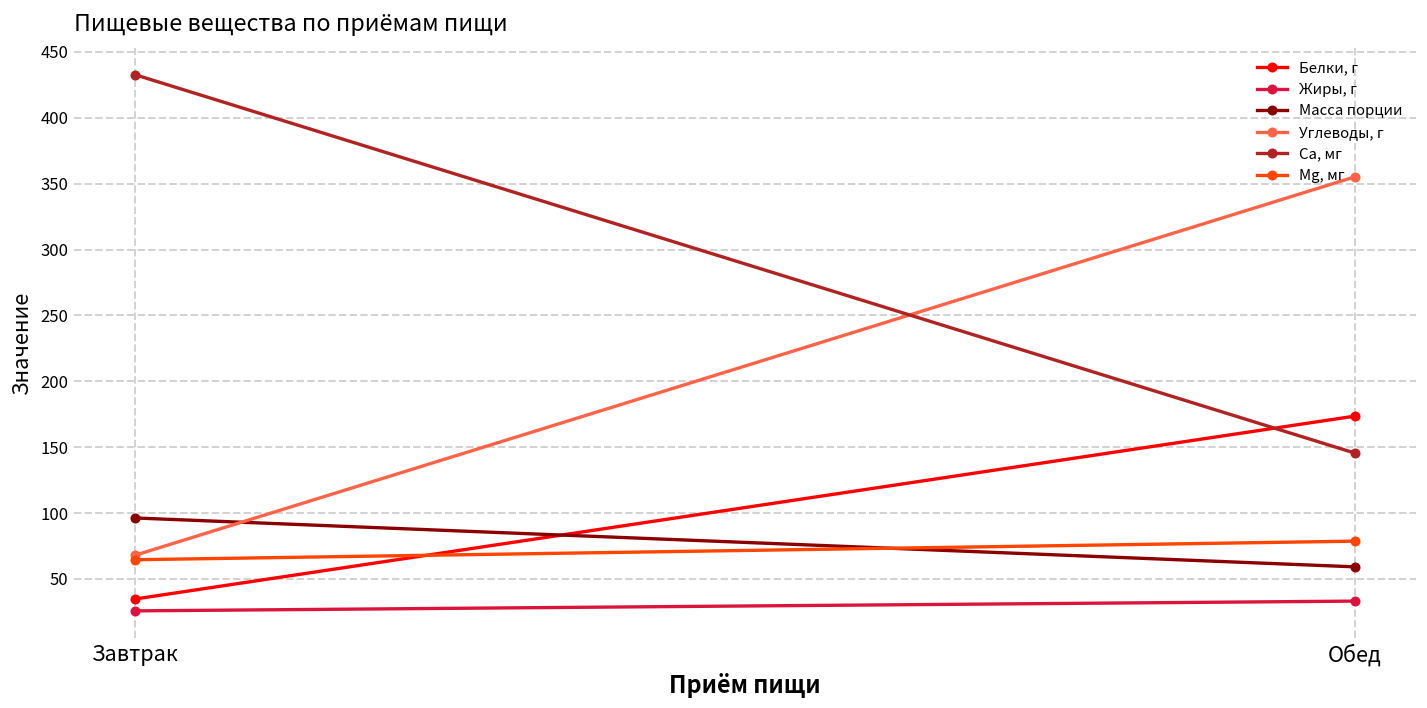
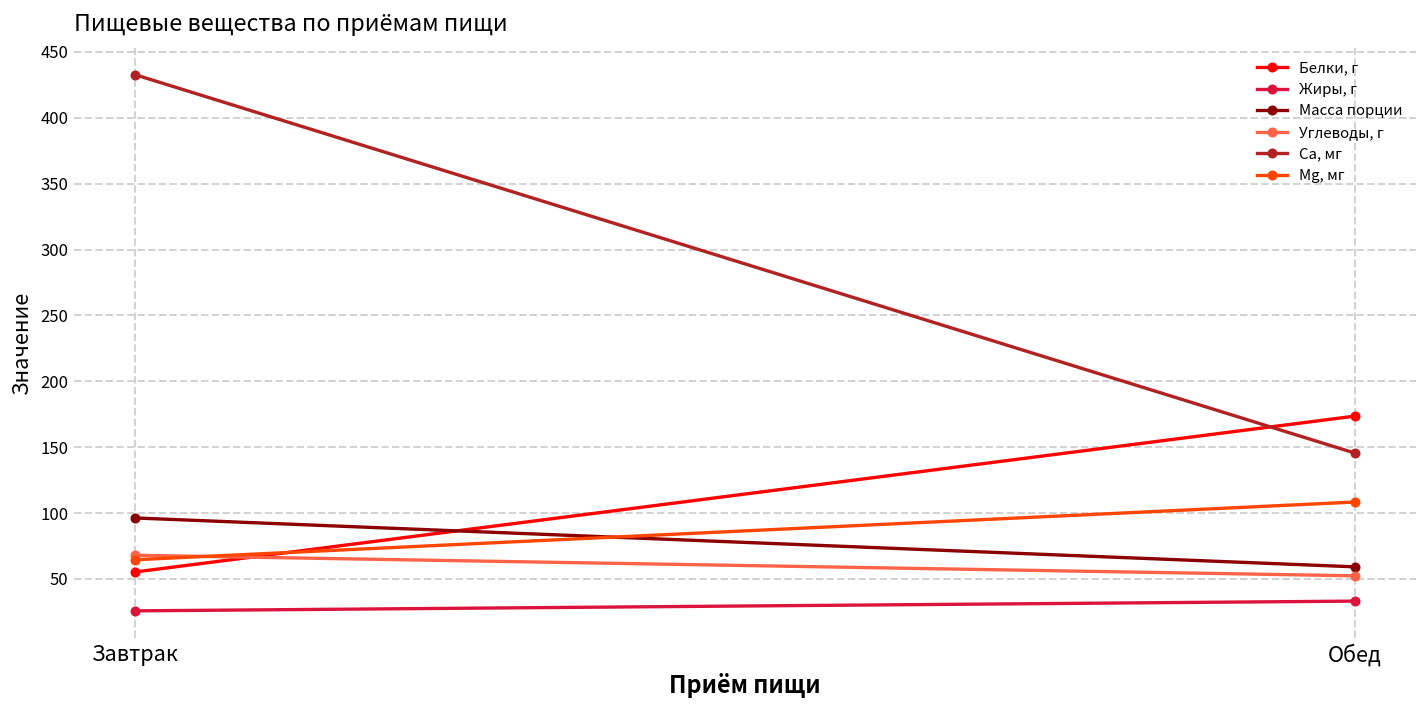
Белки, г, Завтрак: 35 -> 55
Углеводы, г, Обед: 355 -> 52
Mg, мг, Обед: 79 -> 108
